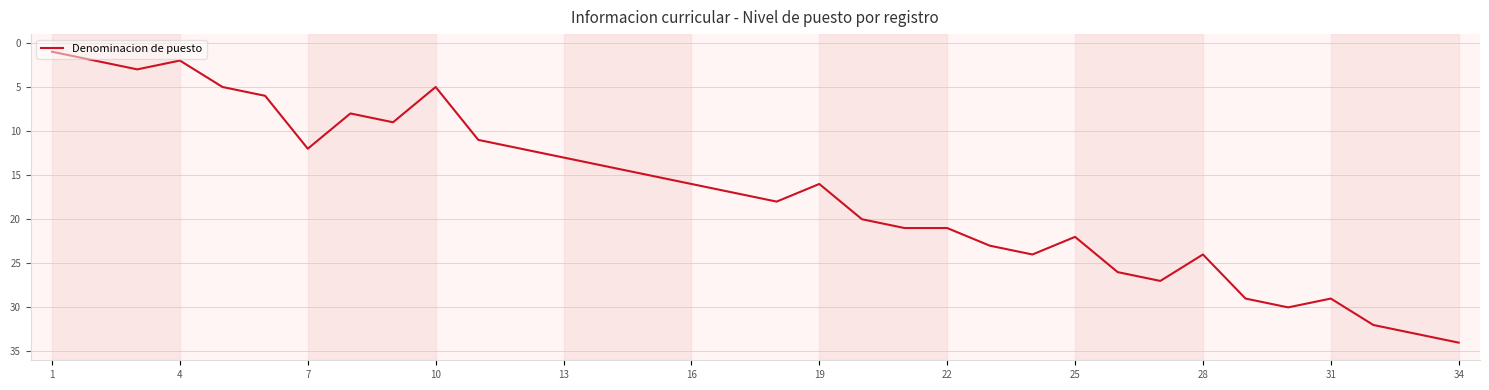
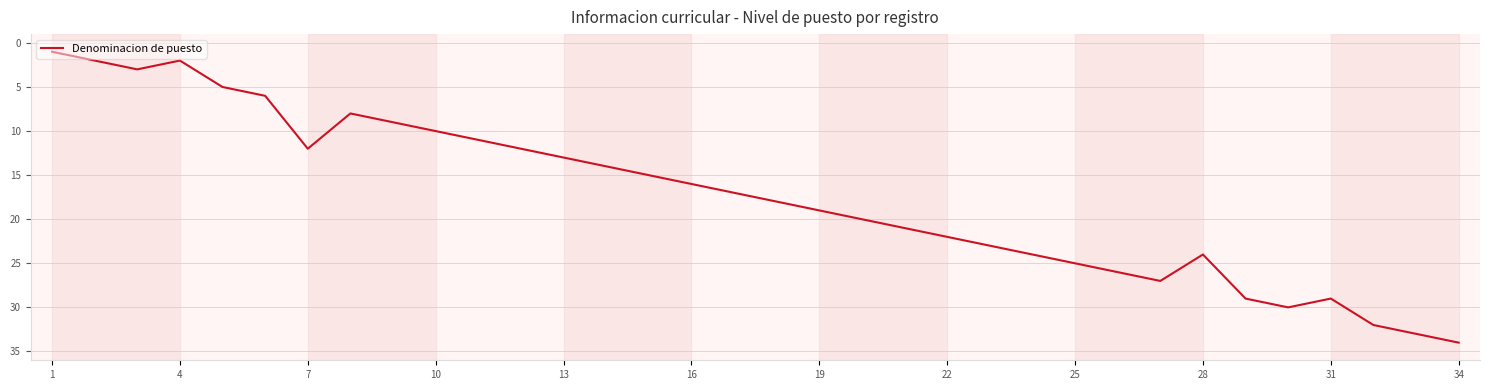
10: 5 -> 10
19: 16 -> 19
22: 21 -> 22
25: 22 -> 25
